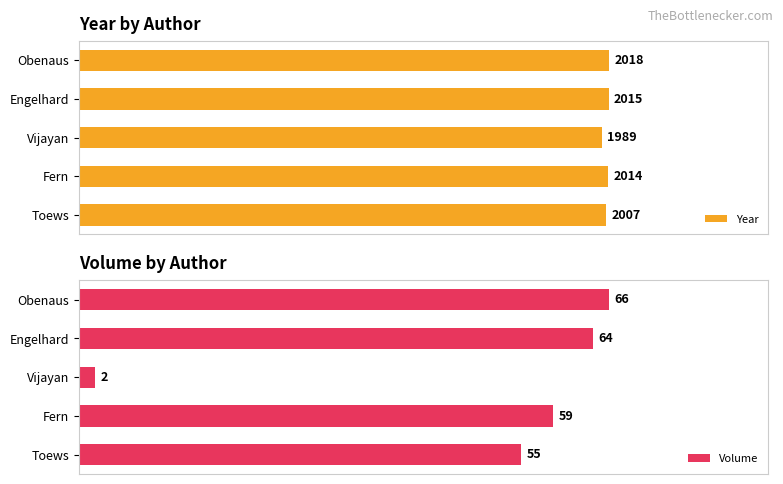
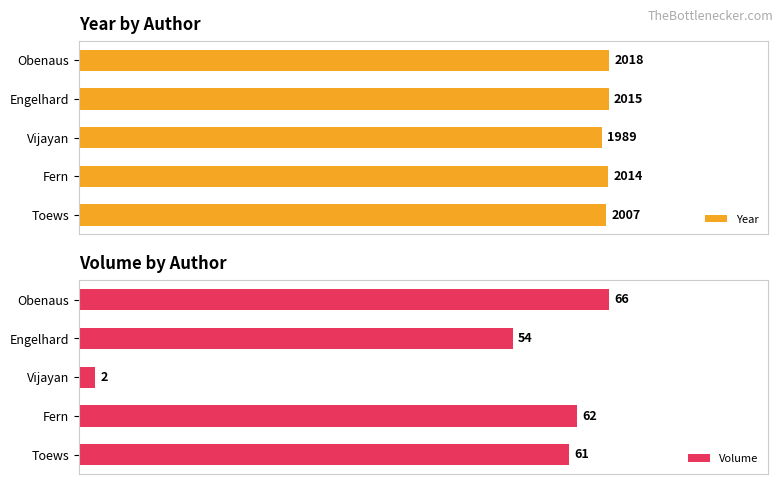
Volume by Author, Engelhard: 64 -> 54
Volume by Author, Fern: 59 -> 62
Volume by Author, Toews: 55 -> 61
